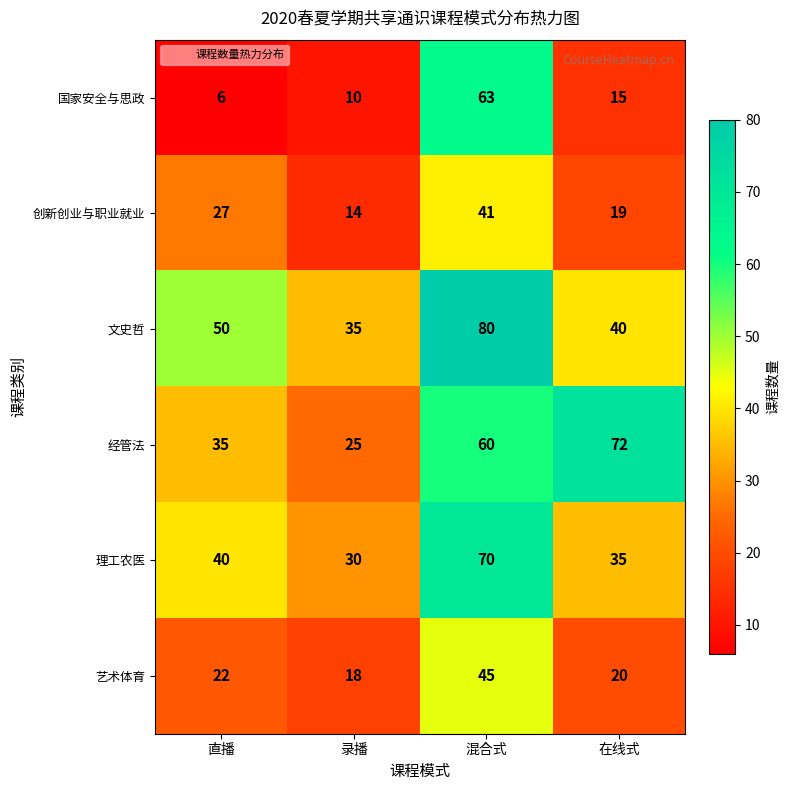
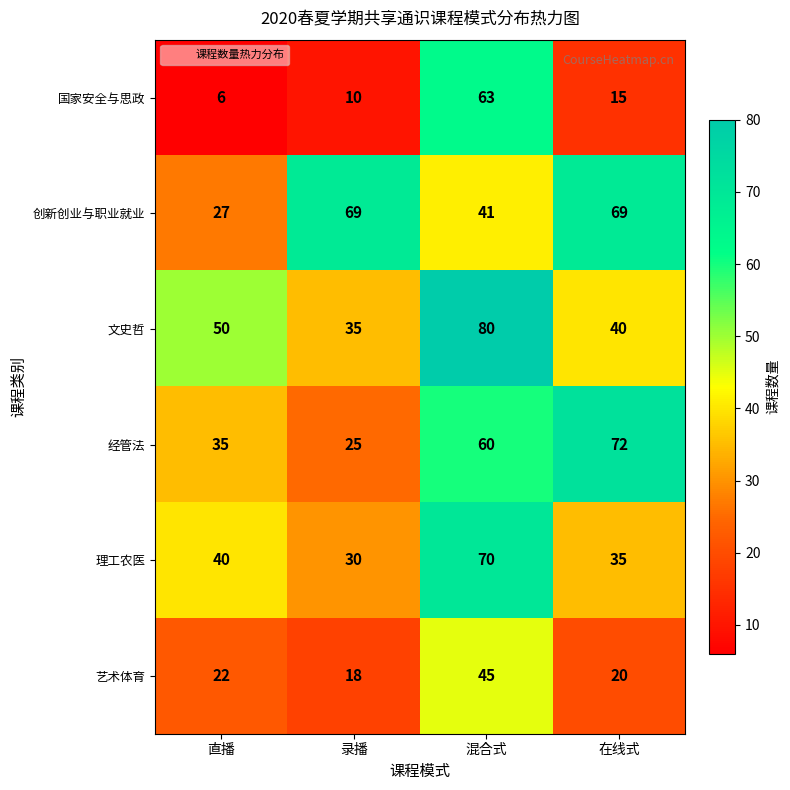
创新创业与职业就业, 录播: 14 -> 69
创新创业与职业就业, 在线式: 19 -> 69
